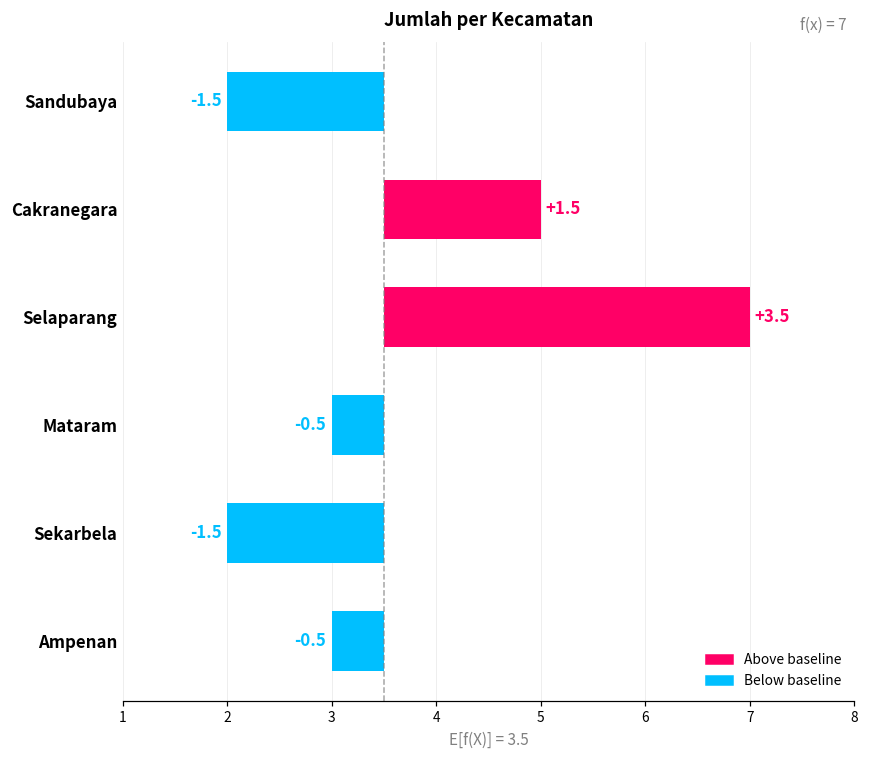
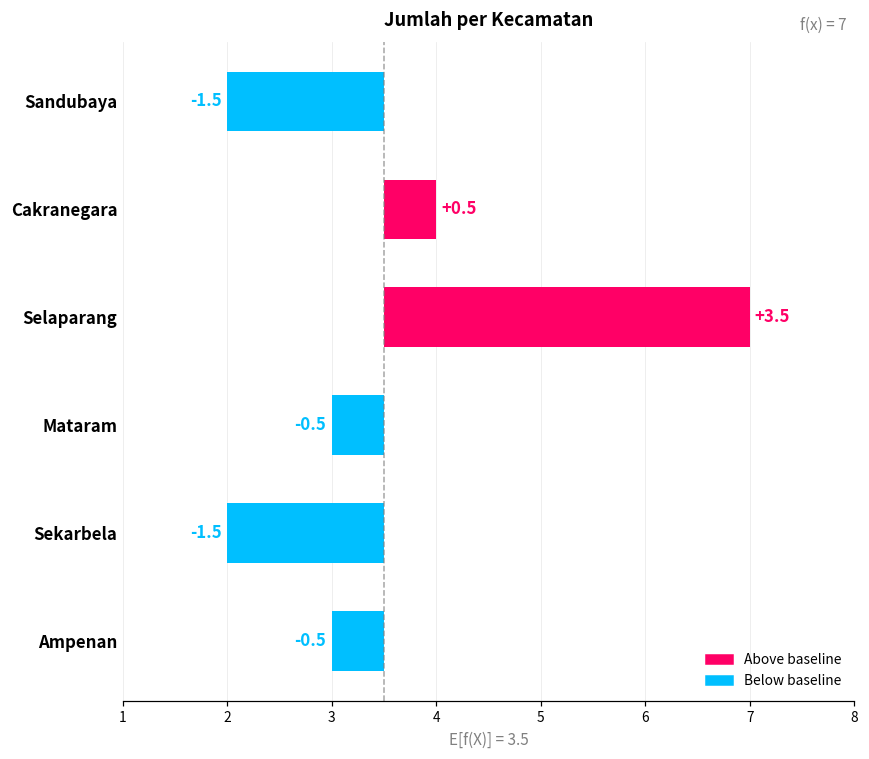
Cakranegara: +1.5 -> +0.5
